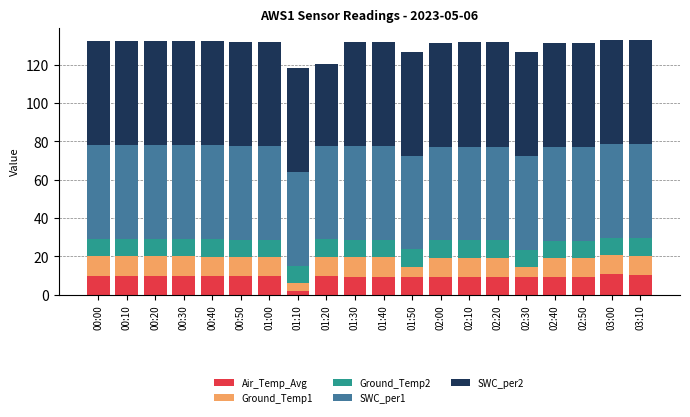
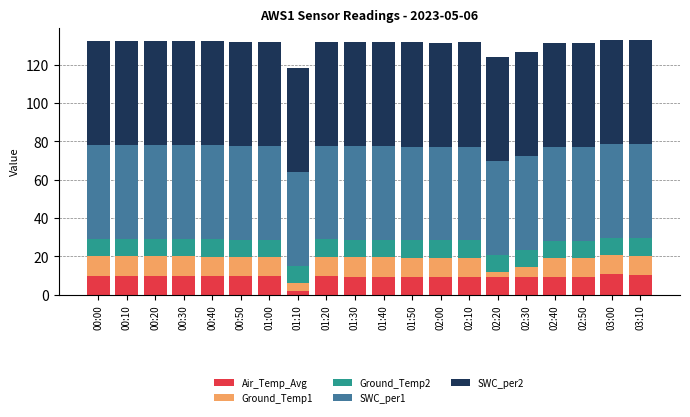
SWC_per2, 01:20: 43 -> 54
Ground_Temp1, 01:50: 5 -> 10
Ground_Temp1, 02:20: 10 -> 2
